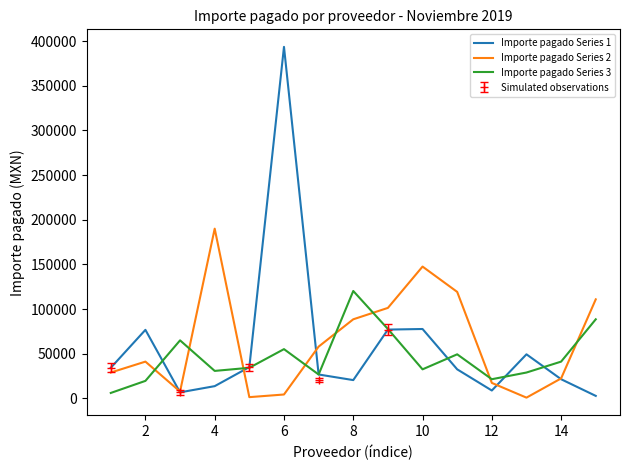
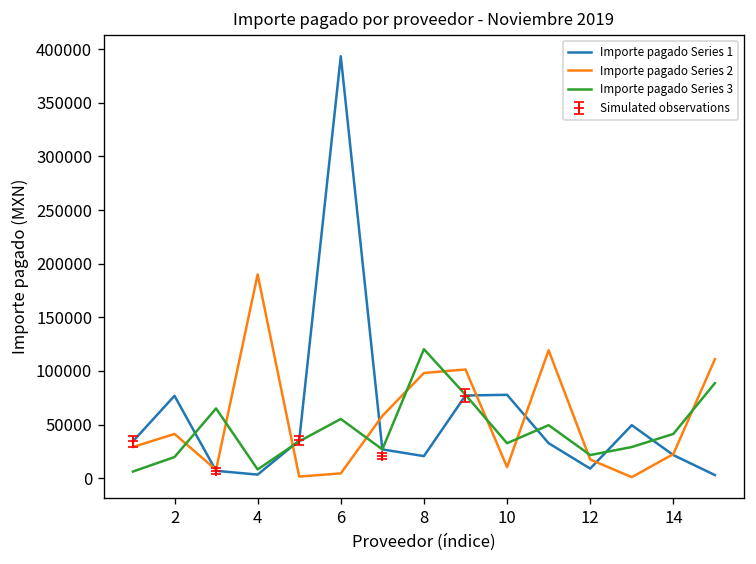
Importe pagado Series 1, 4: 10000 -> 0
Importe pagado Series 3, 4: 30000 -> 10000
Importe pagado Series 2, 8: 90000 -> 100000
Importe pagado Series 2, 10: 150000 -> 10000
